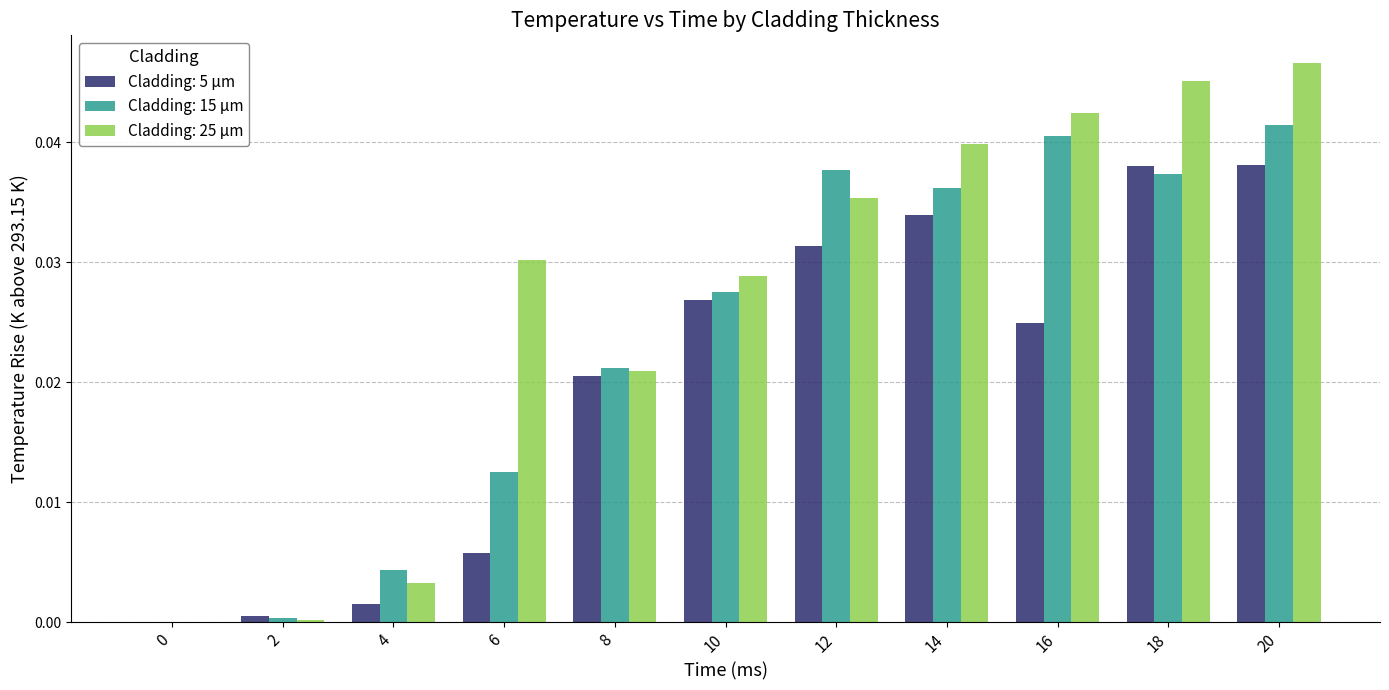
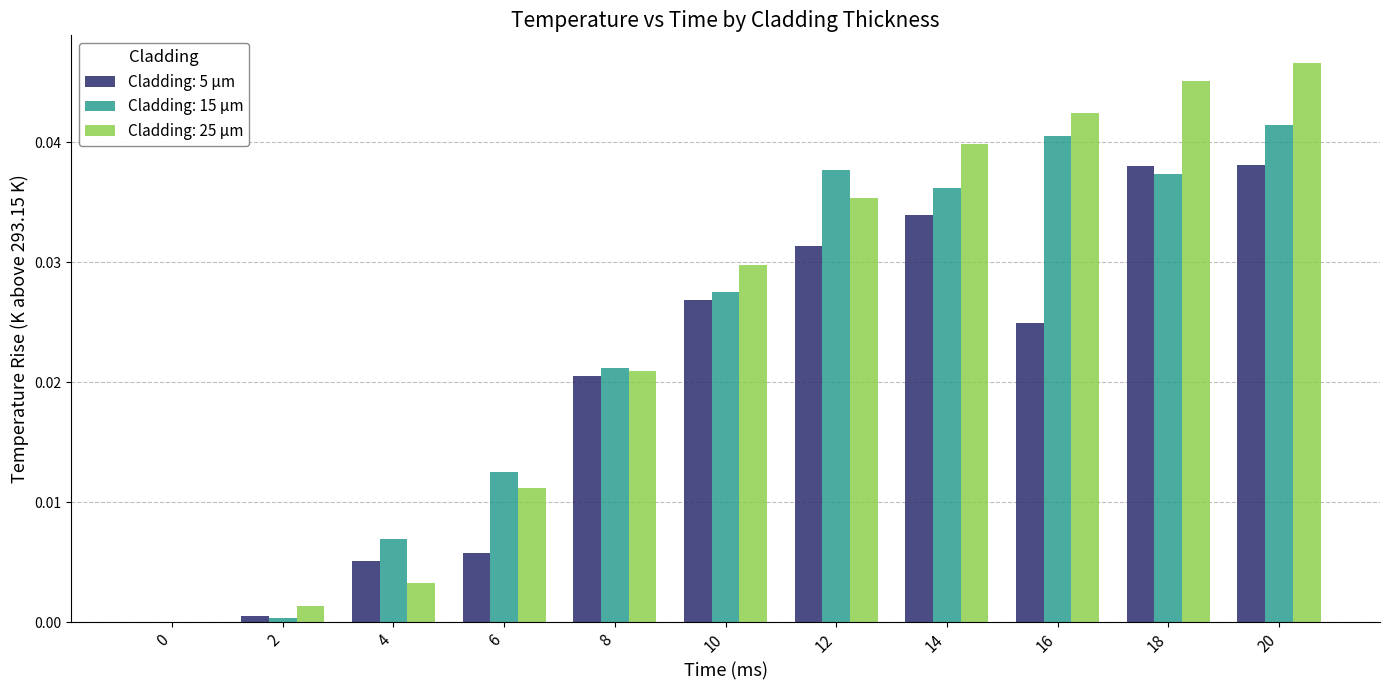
Cladding: 25 μm, 2: 0.0002 -> 0.0013
Cladding: 5 μm, 4: 0.0015 -> 0.0051
Cladding: 15 μm, 4: 0.0043 -> 0.0070
Cladding: 25 μm, 6: 0.0302 -> 0.0112
Cladding: 25 μm, 10: 0.0288 -> 0.0298
